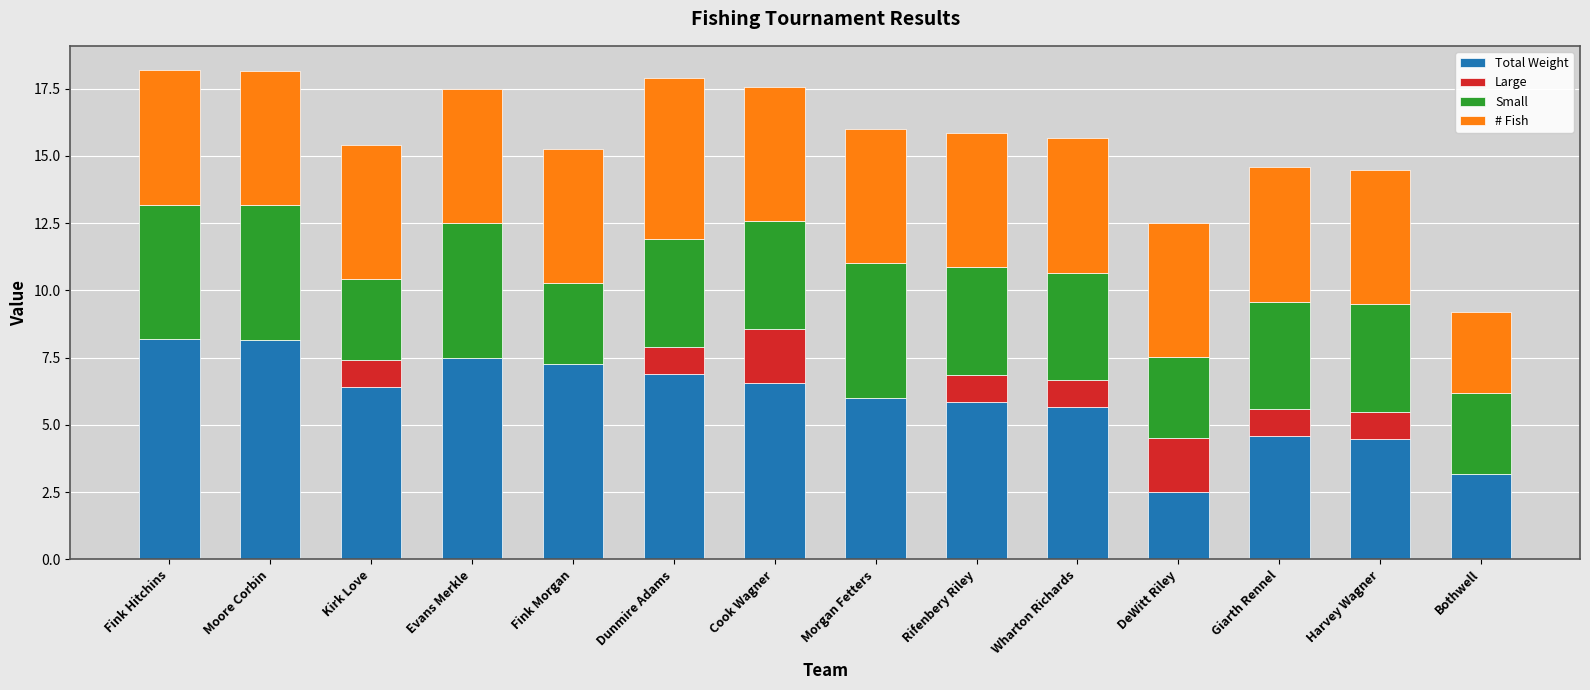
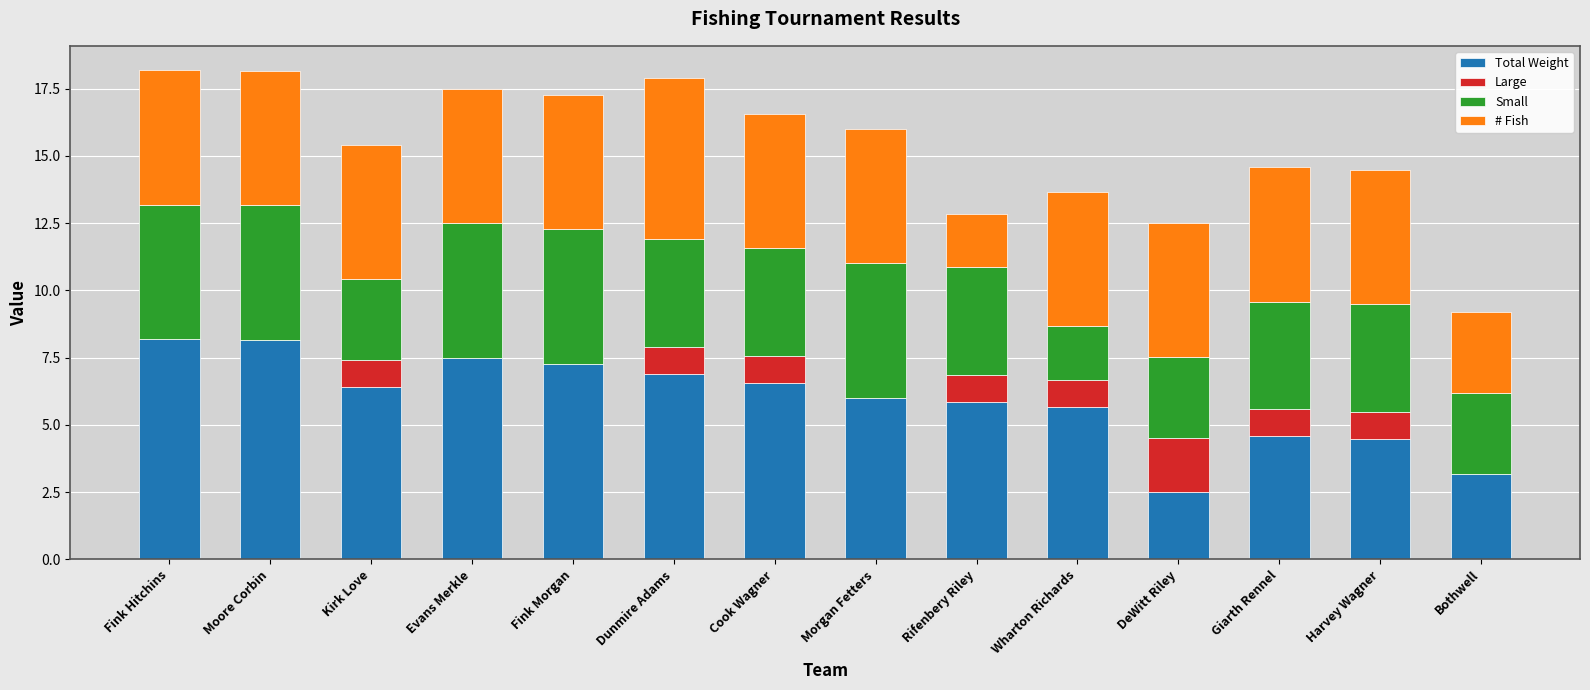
Small, Fink Morgan: 3 -> 5
Large, Cook Wagner: 2 -> 1
# Fish, Rifenbery Riley: 5 -> 2
Small, Wharton Richards: 4 -> 2
